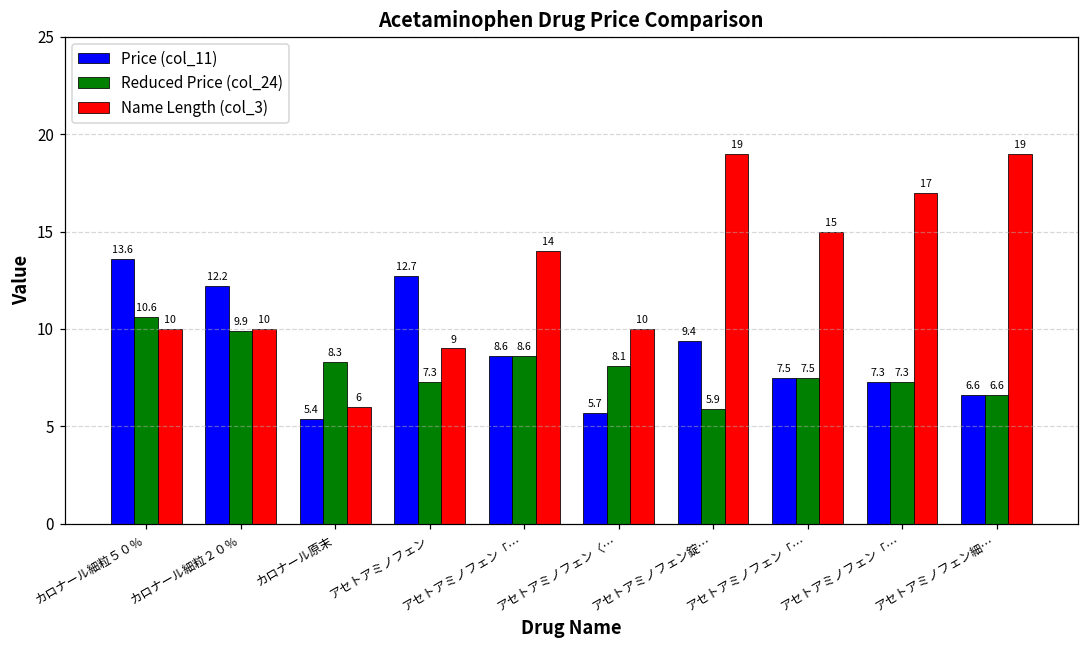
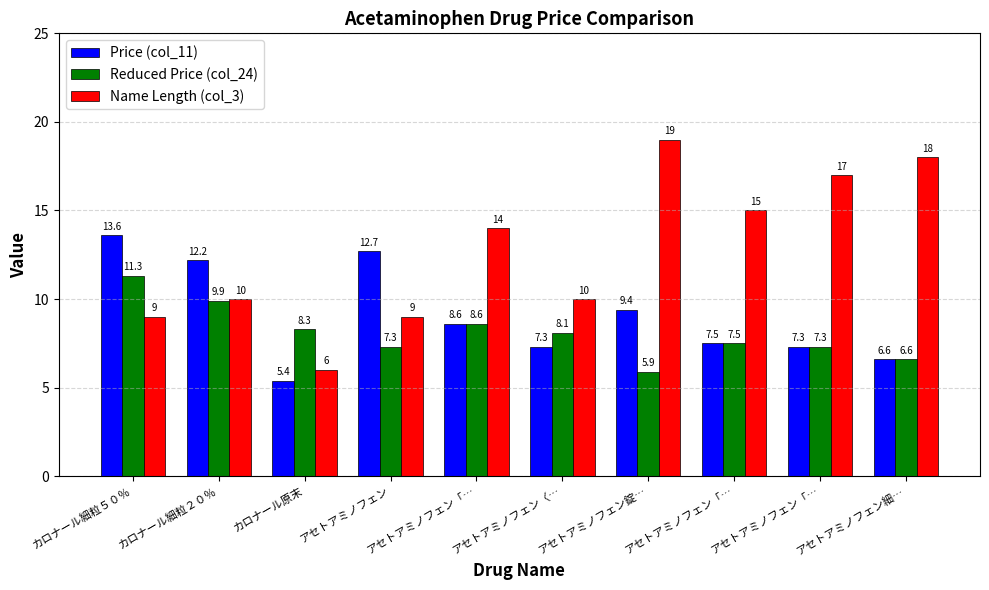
Reduced Price (col_24), カロナール細粒５０％: 10.6 -> 11.3
Name Length (col_3), カロナール細粒５０％: 10 -> 9
Price (col_11), アセトアミノフェン〈…: 5.7 -> 7.3
Name Length (col_3), アセトアミノフェン細…: 19 -> 18
